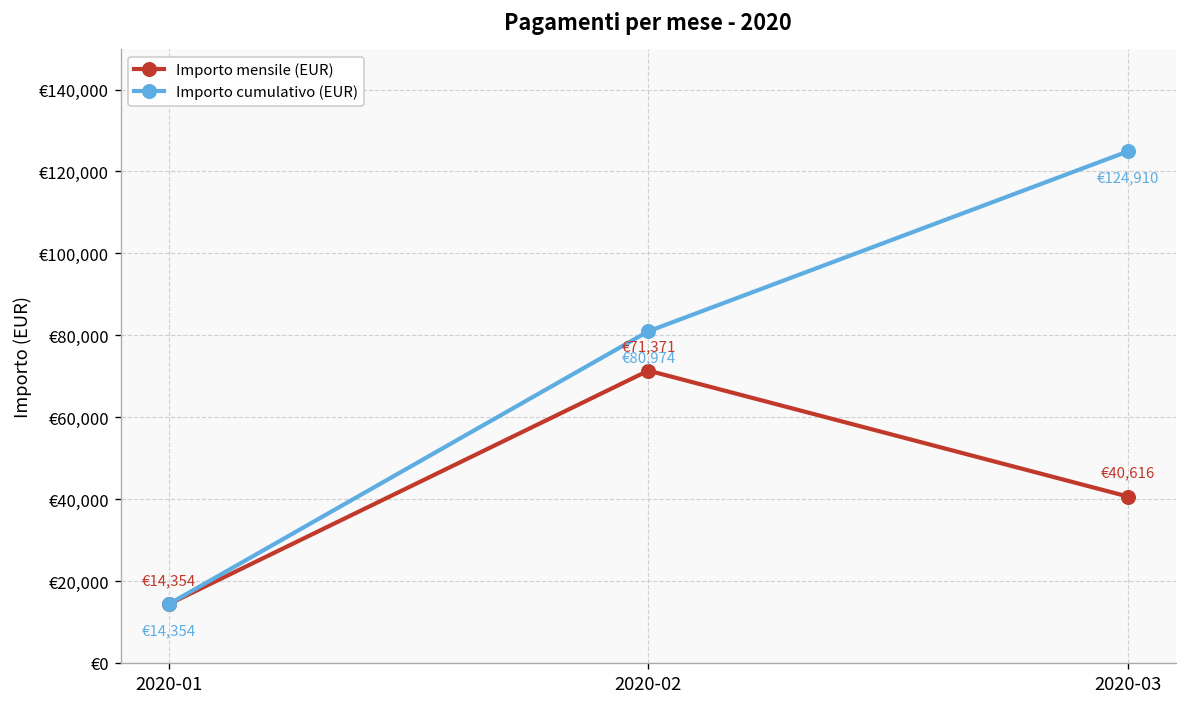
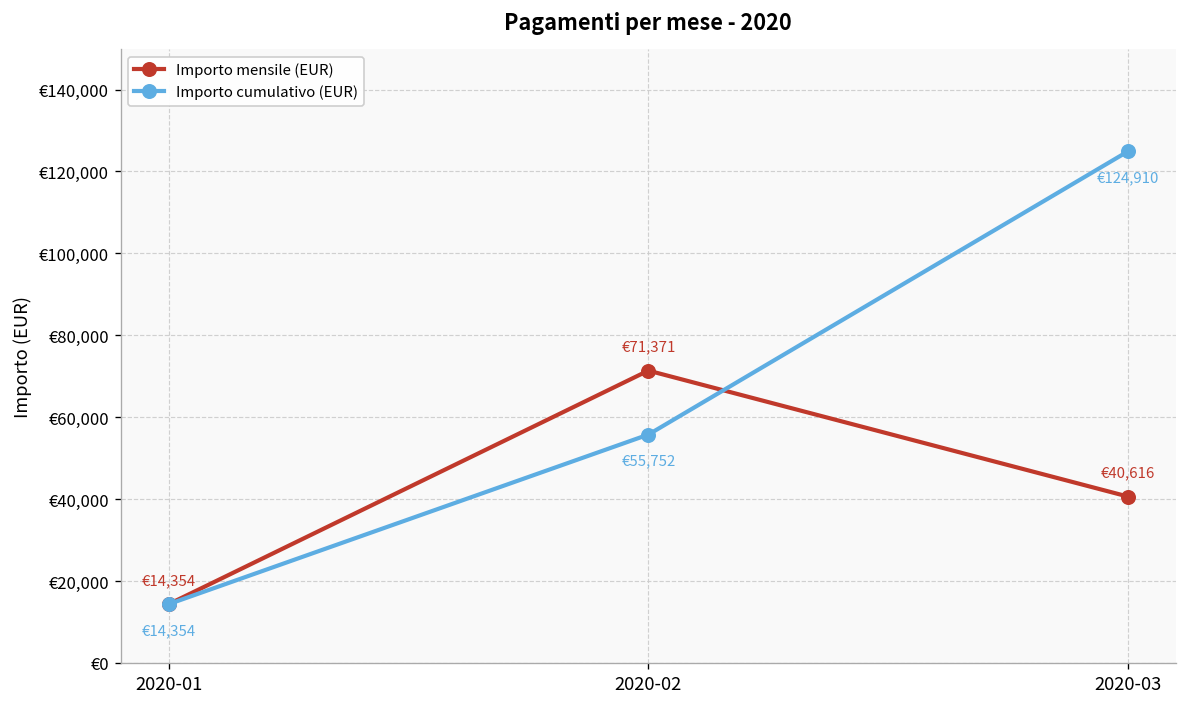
Importo cumulativo (EUR), 2020-02: €80,974 -> €55,752
